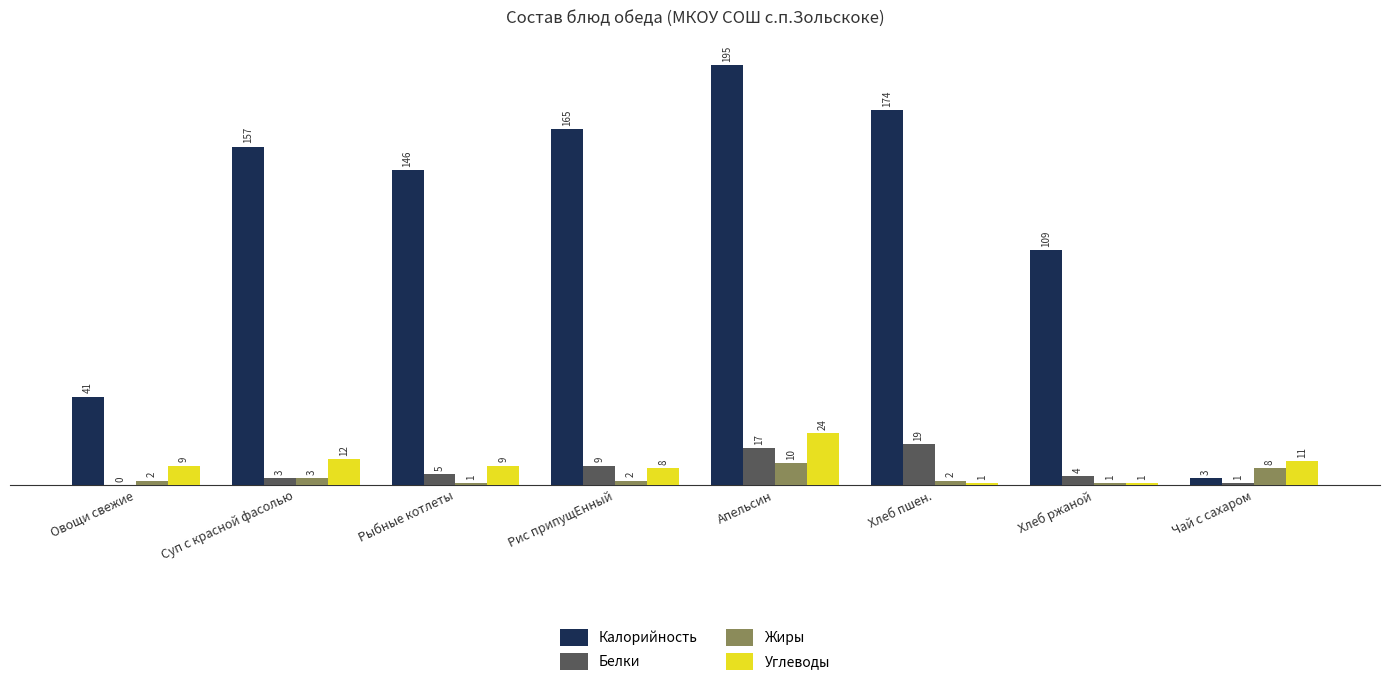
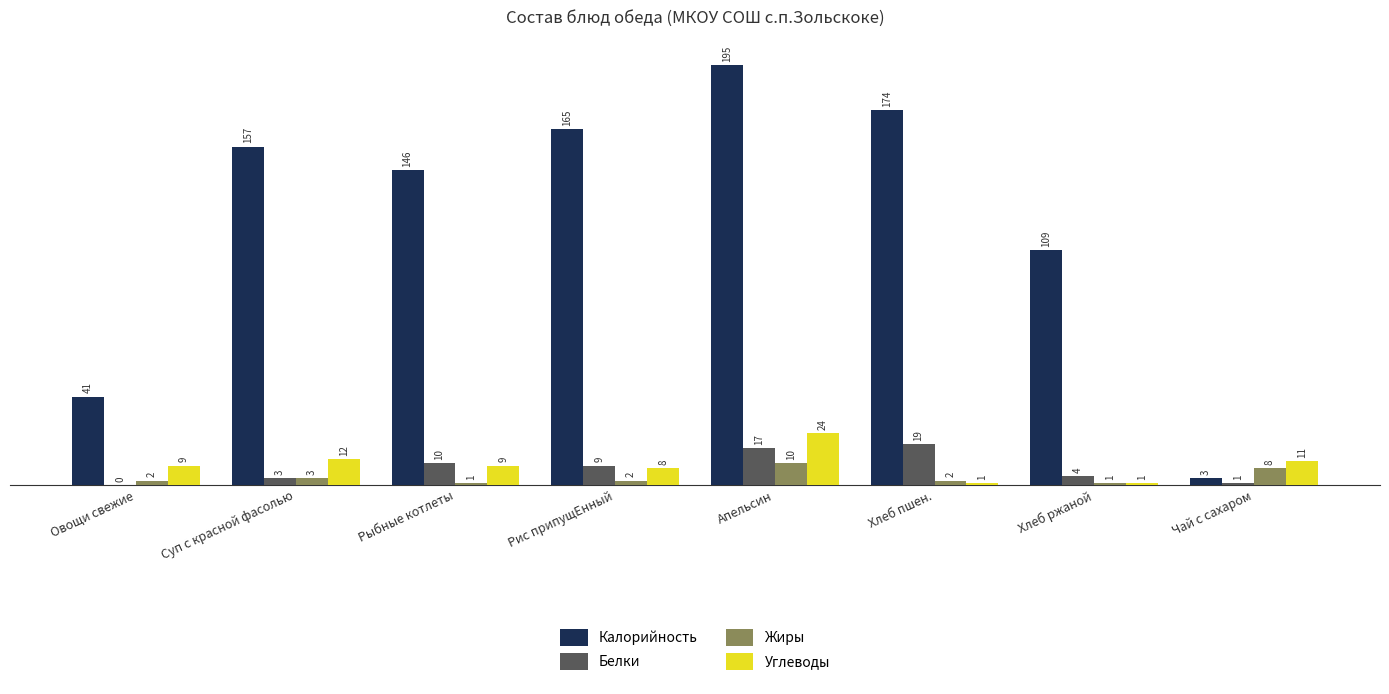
Белки, Рыбные котлеты: 5 -> 10
